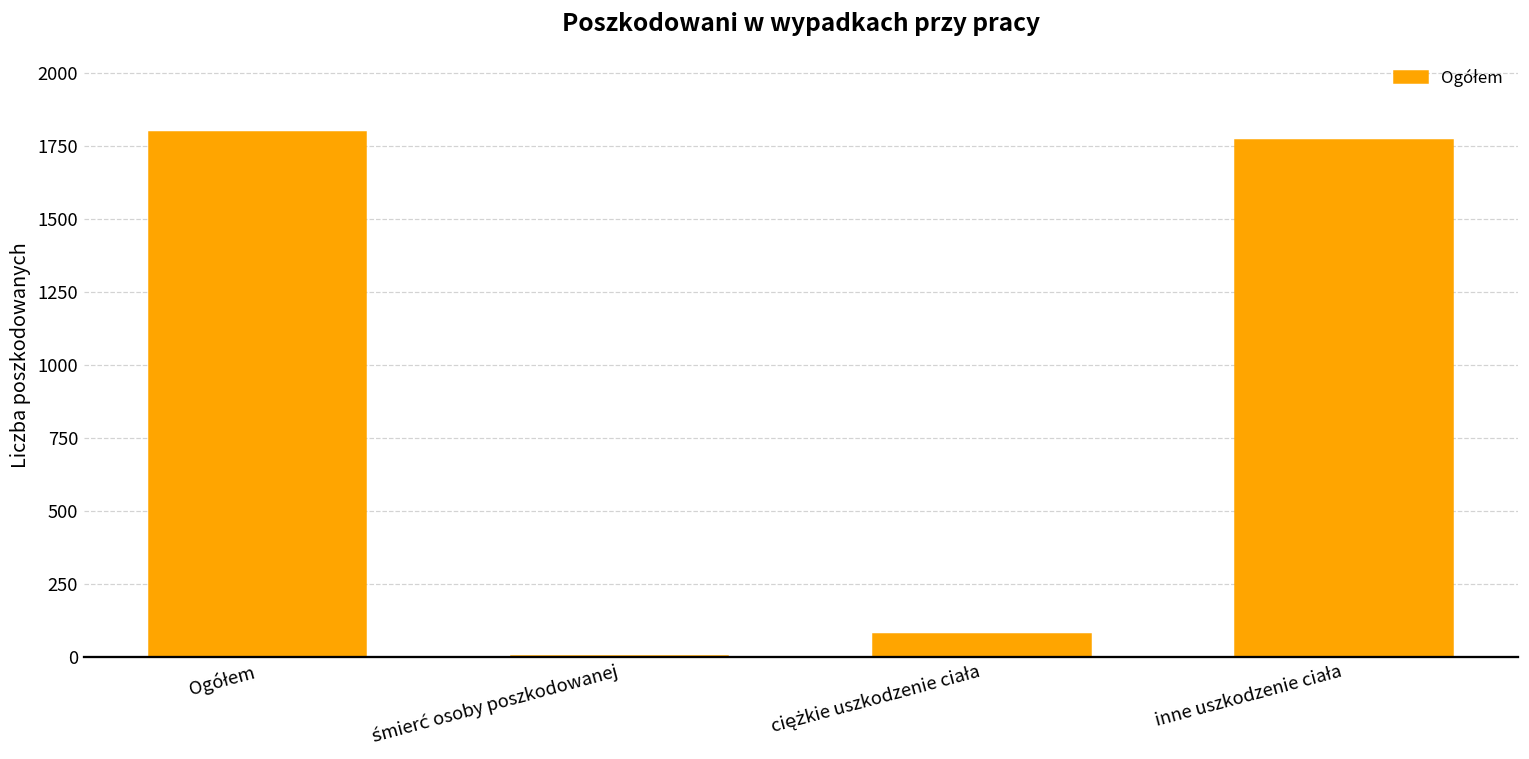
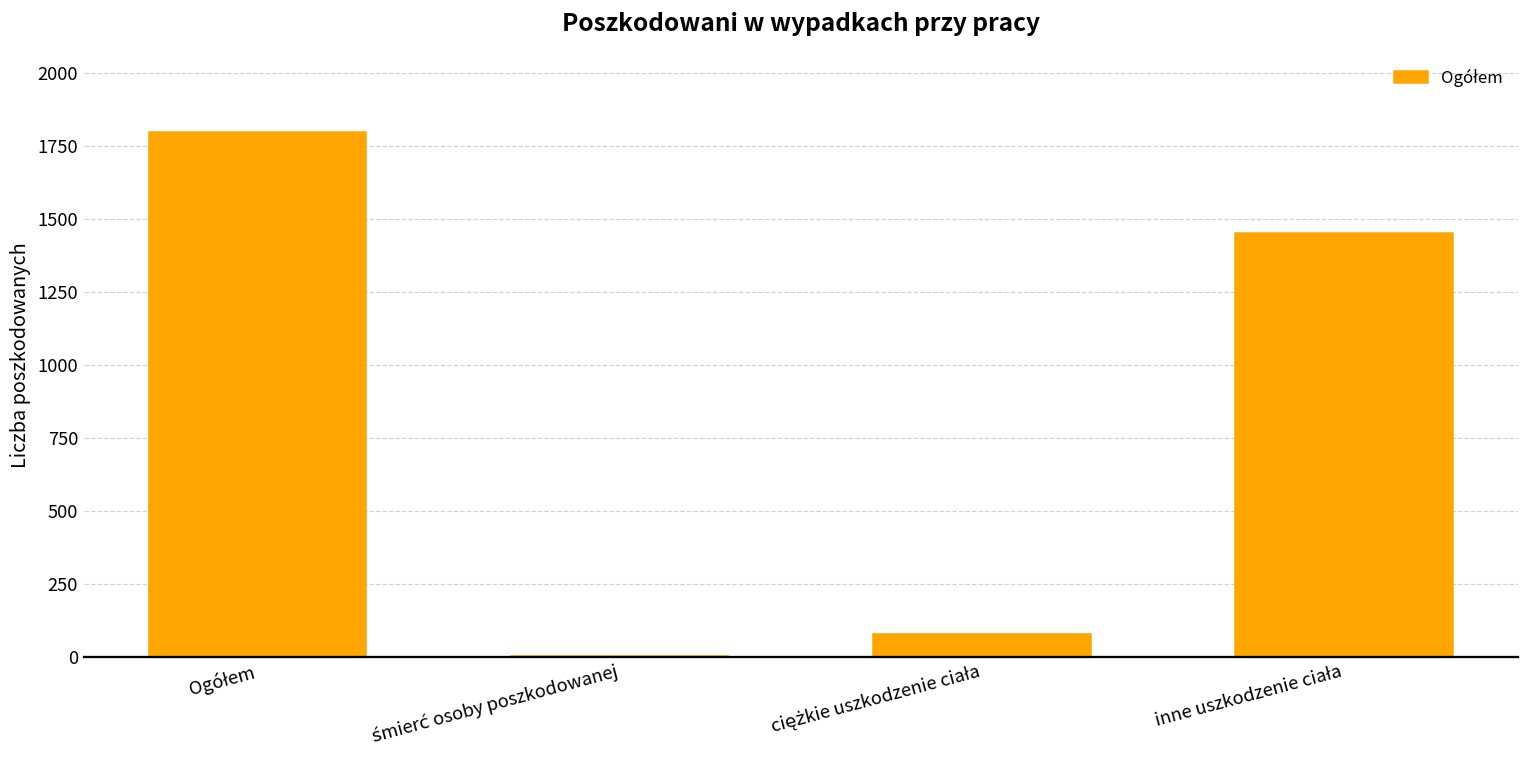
inne uszkodzenie ciała: 1770 -> 1450
